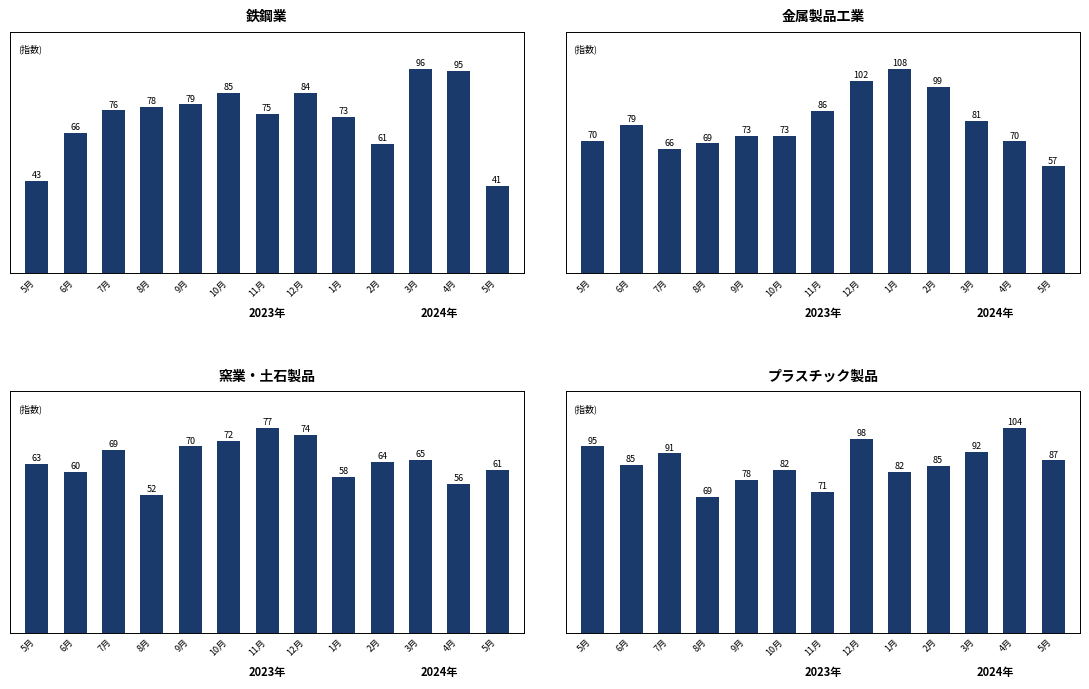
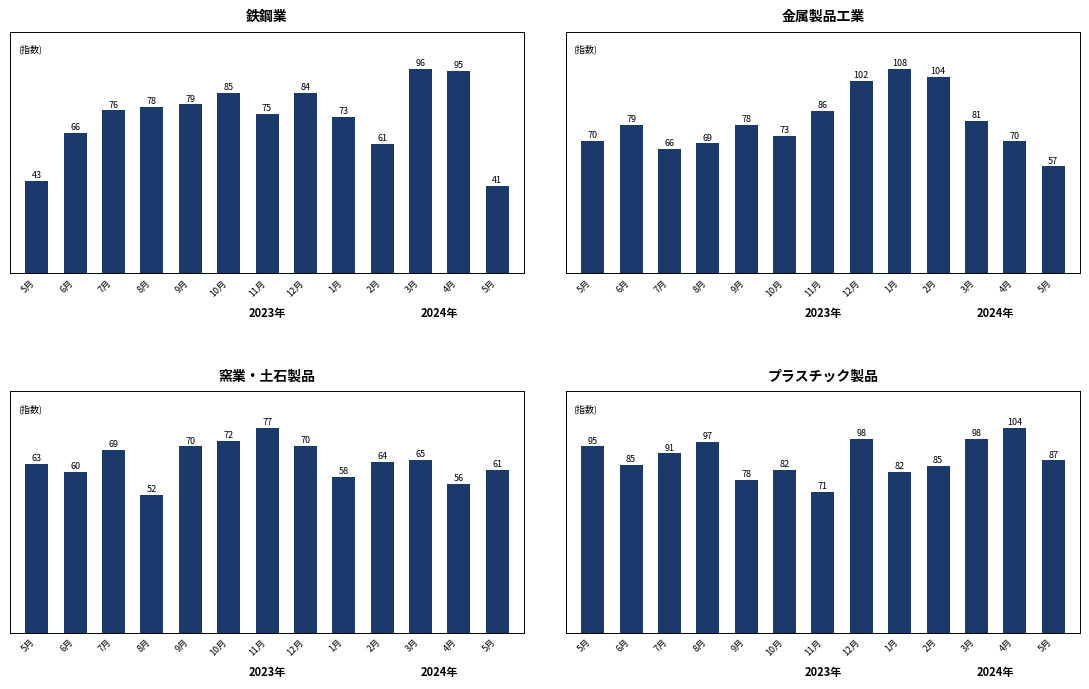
金属製品工業, 9月: 73 -> 78
金属製品工業, 2月: 99 -> 104
窯業・土石製品, 12月: 74 -> 70
プラスチック製品, 8月: 69 -> 97
プラスチック製品, 3月: 92 -> 98
